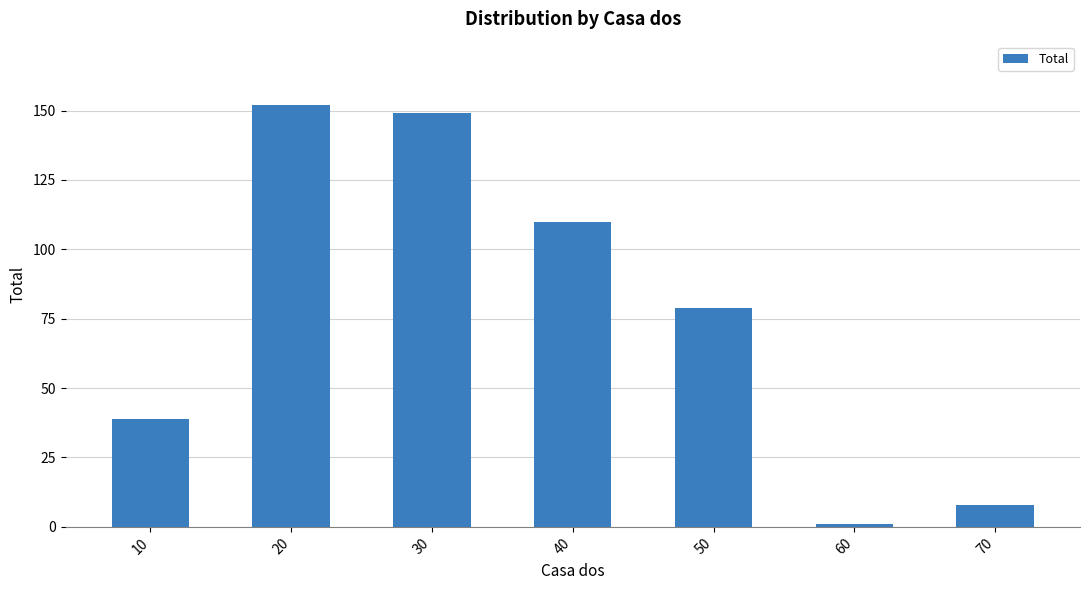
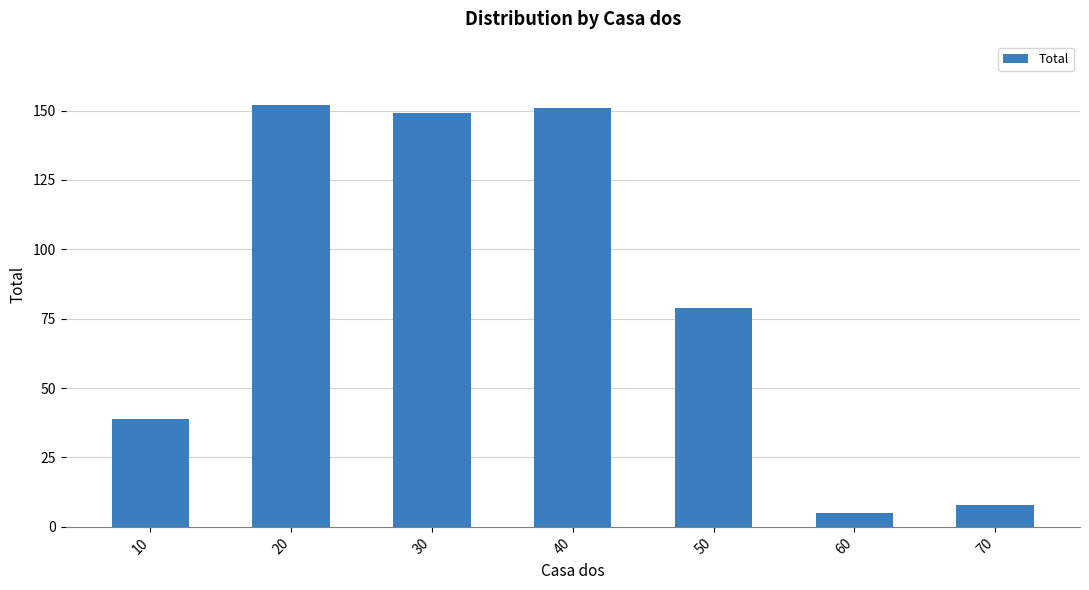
40: 110 -> 151
60: 1 -> 5
